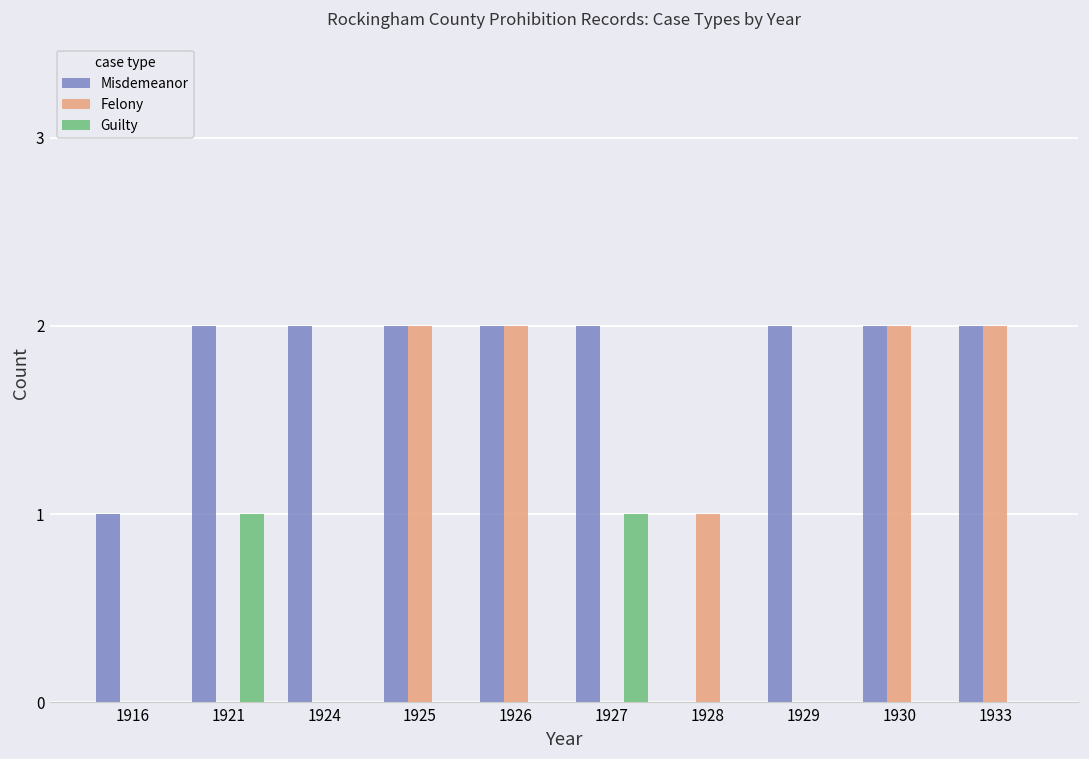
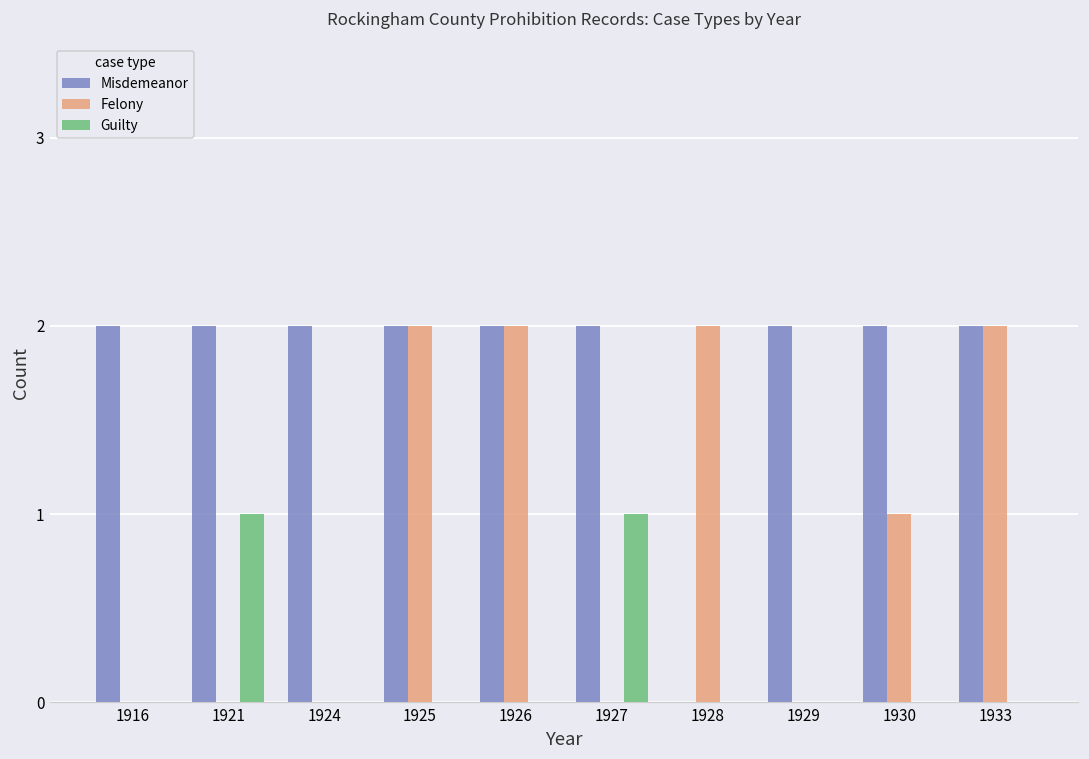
Misdemeanor, 1916: 1 -> 2
Felony, 1928: 1 -> 2
Felony, 1930: 2 -> 1
